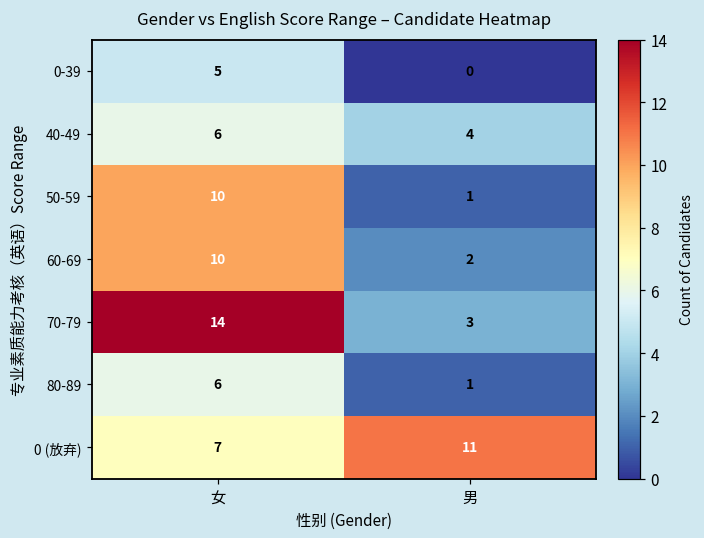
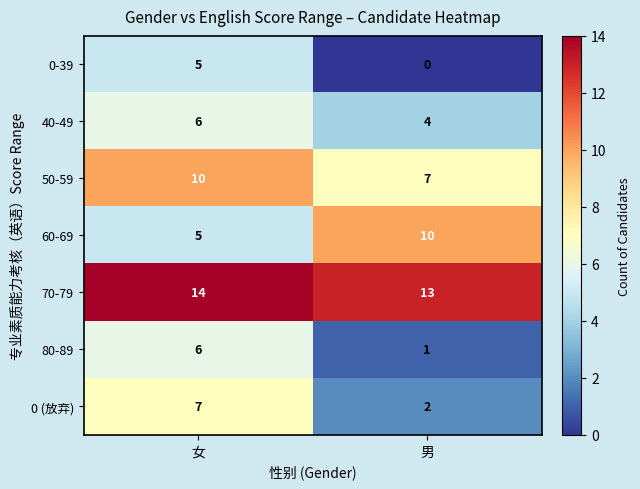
50-59, 男: 1 -> 7
60-69, 女: 10 -> 5
60-69, 男: 2 -> 10
70-79, 男: 3 -> 13
0 (放弃), 男: 11 -> 2
